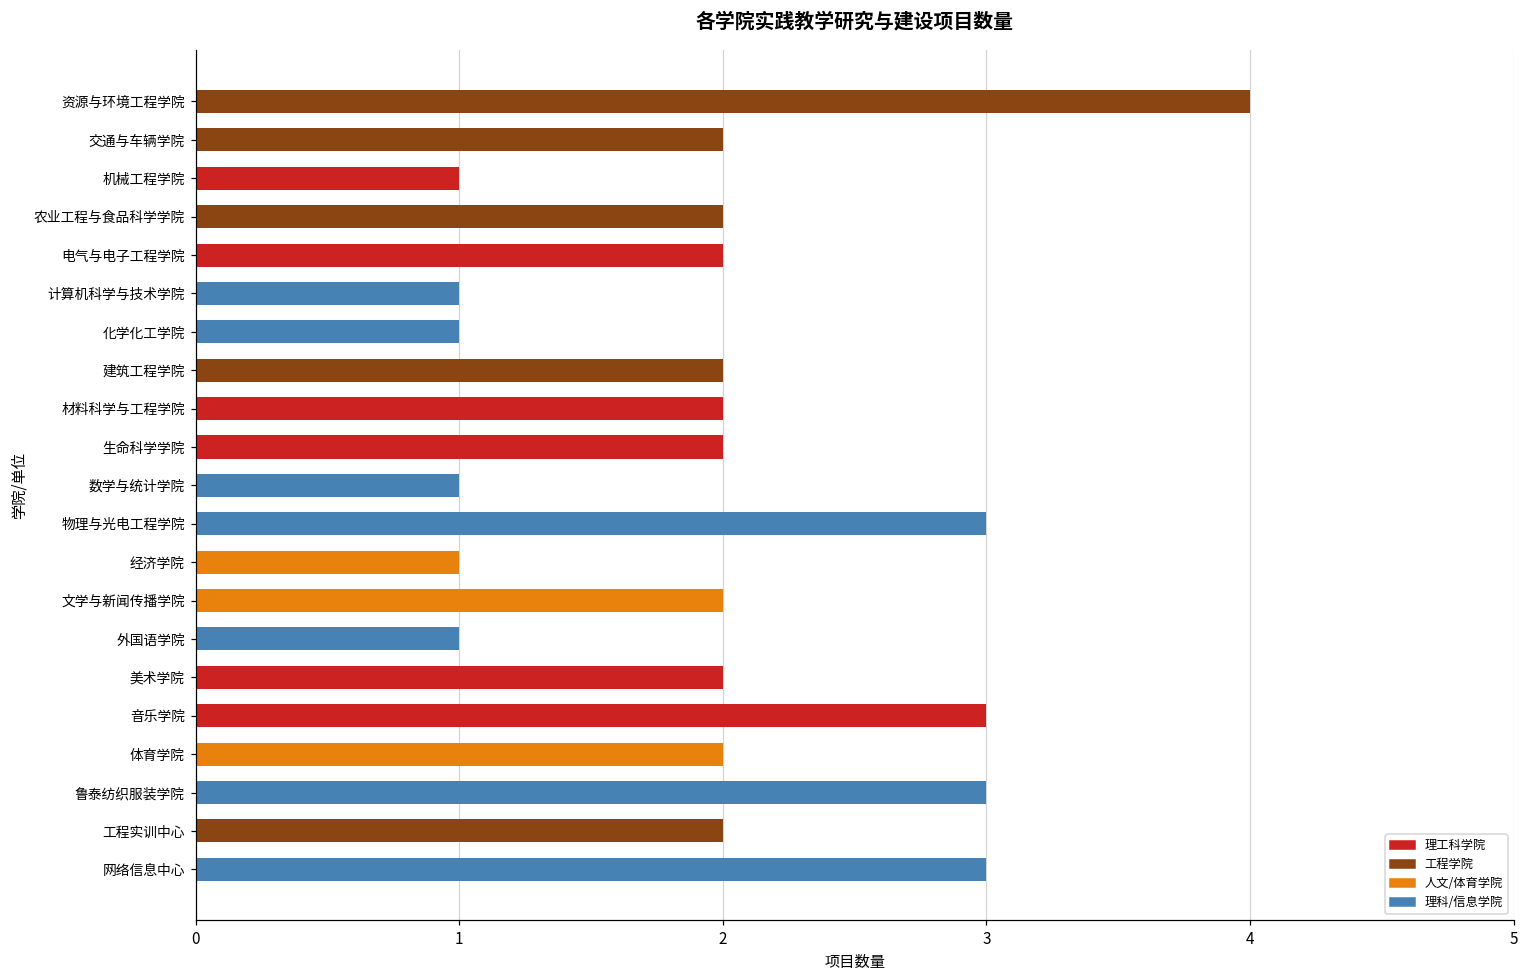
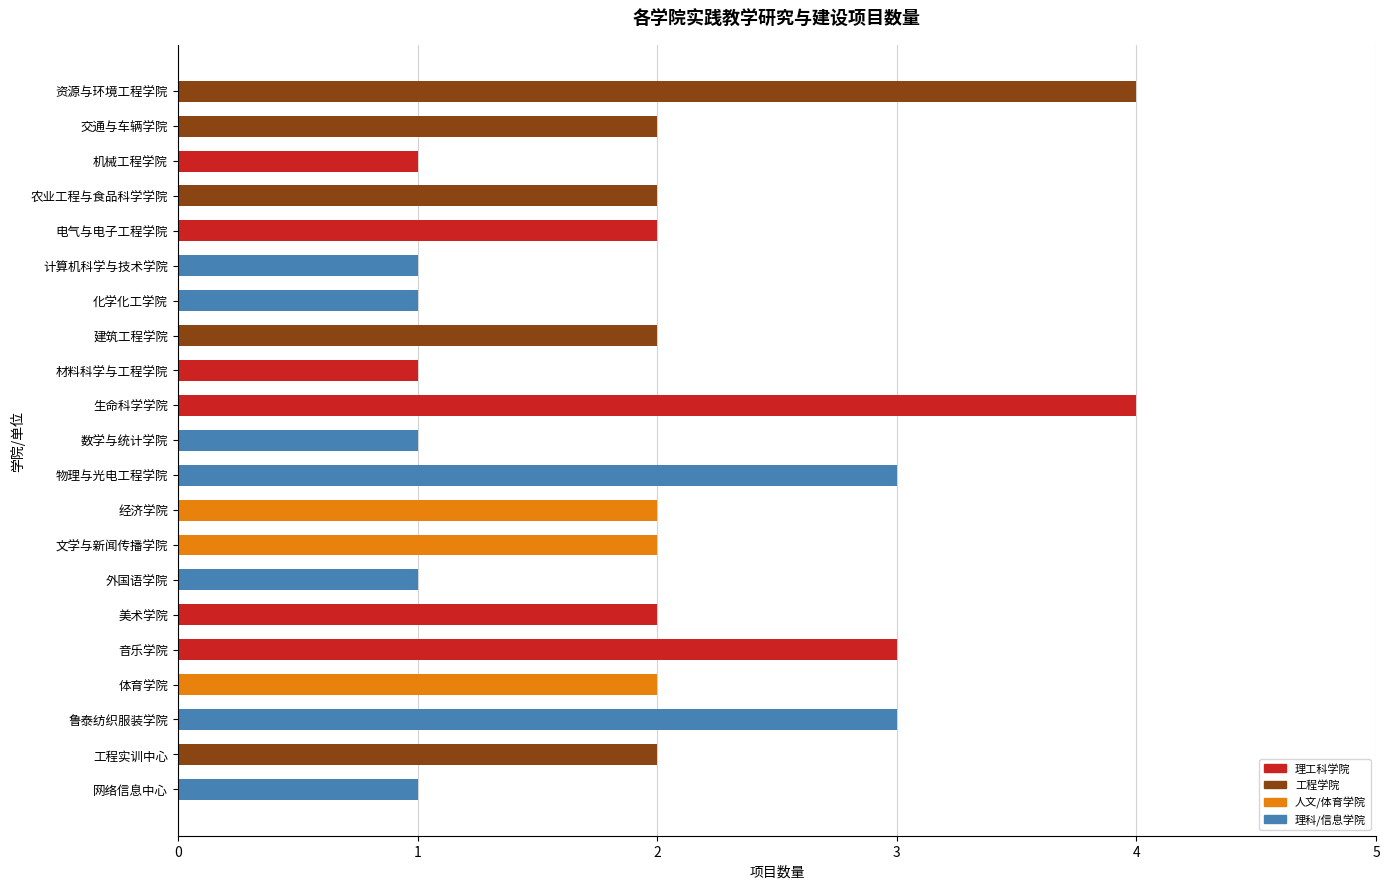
材料科学与工程学院: 2 -> 1
生命科学学院: 2 -> 4
经济学院: 1 -> 2
网络信息中心: 3 -> 1
